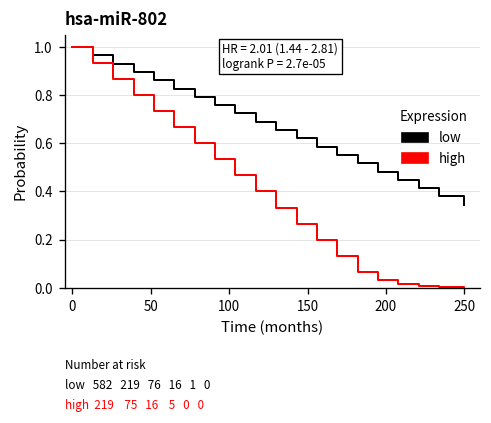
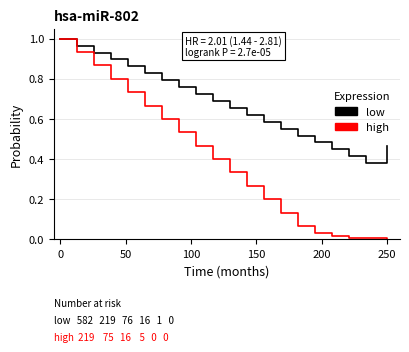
low, 250: 0.34 -> 0.47
